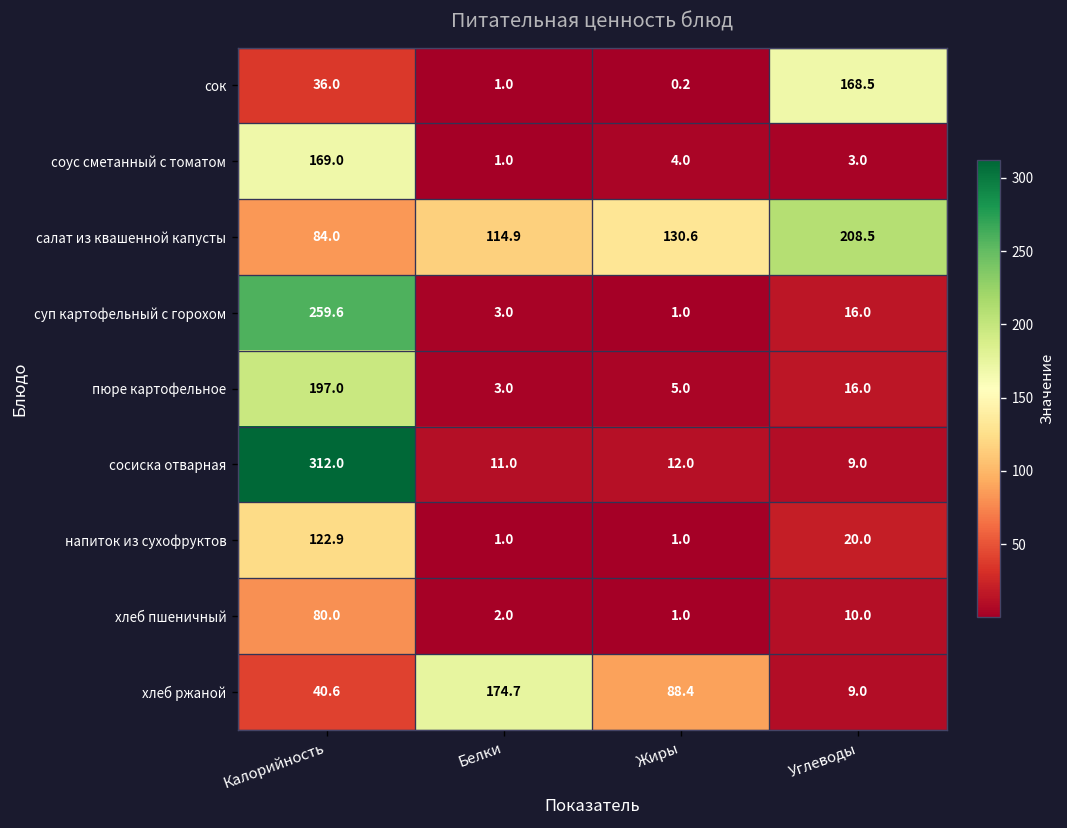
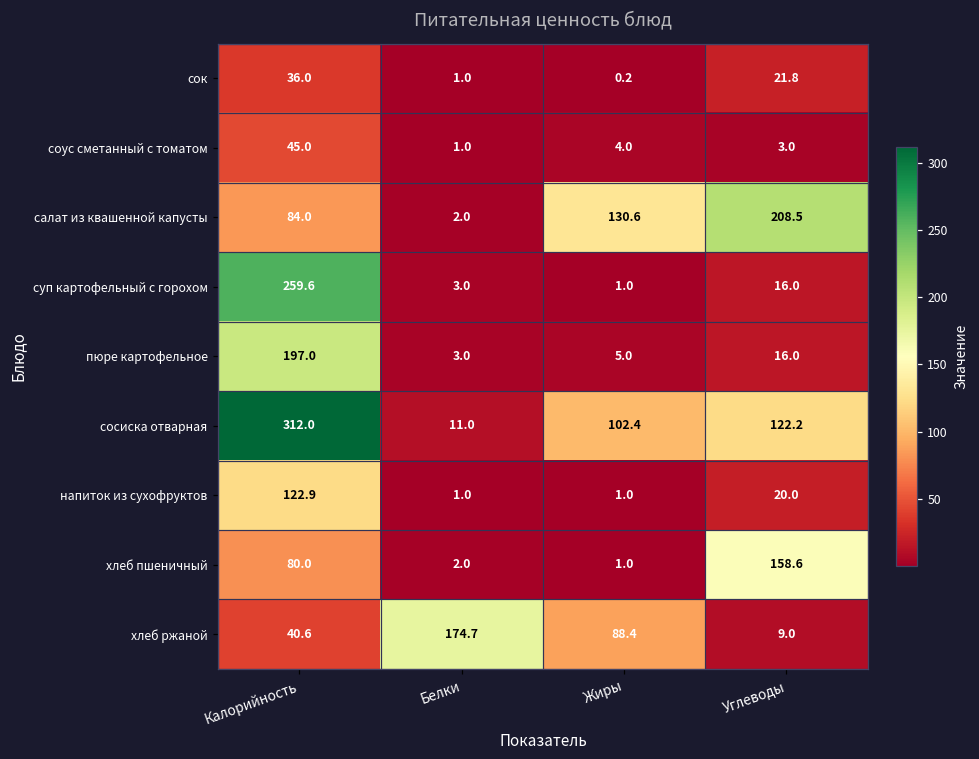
сок, Углеводы: 168.5 -> 21.8
соус сметанный с томатом, Калорийность: 169.0 -> 45.0
салат из квашенной капусты, Белки: 114.9 -> 2.0
сосиска отварная, Жиры: 12.0 -> 102.4
сосиска отварная, Углеводы: 9.0 -> 122.2
хлеб пшеничный, Углеводы: 10.0 -> 158.6
